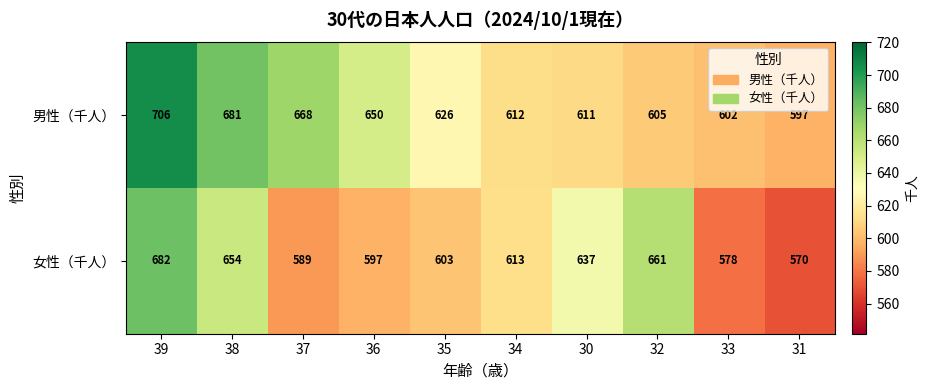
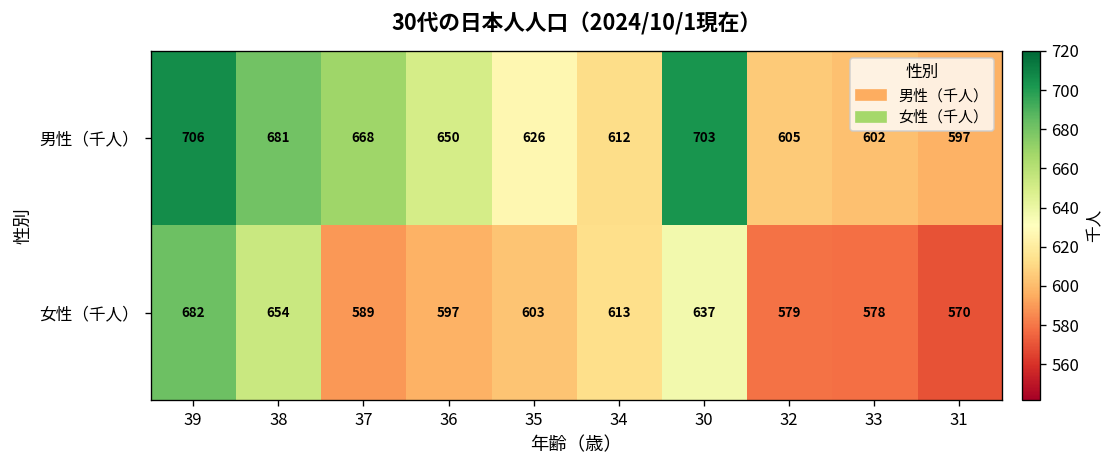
男性（千人）, 30: 611 -> 703
女性（千人）, 32: 661 -> 579
